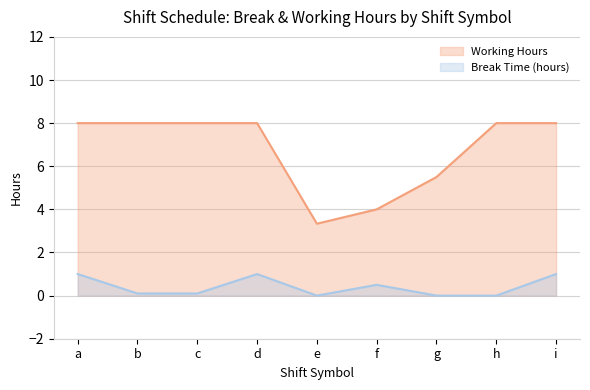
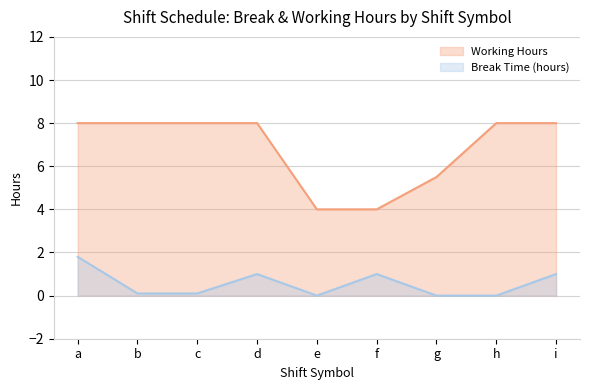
Break Time (hours), a: 1.0 -> 1.8
Working Hours, e: 3.3 -> 4.0
Break Time (hours), f: 0.5 -> 1.0
